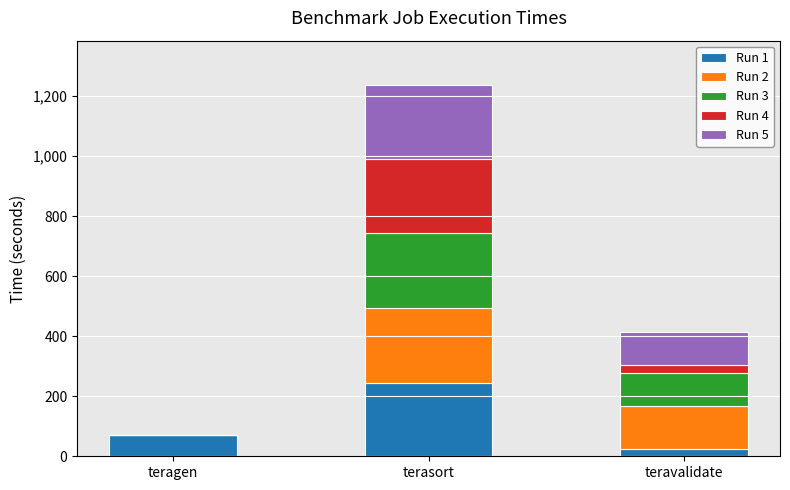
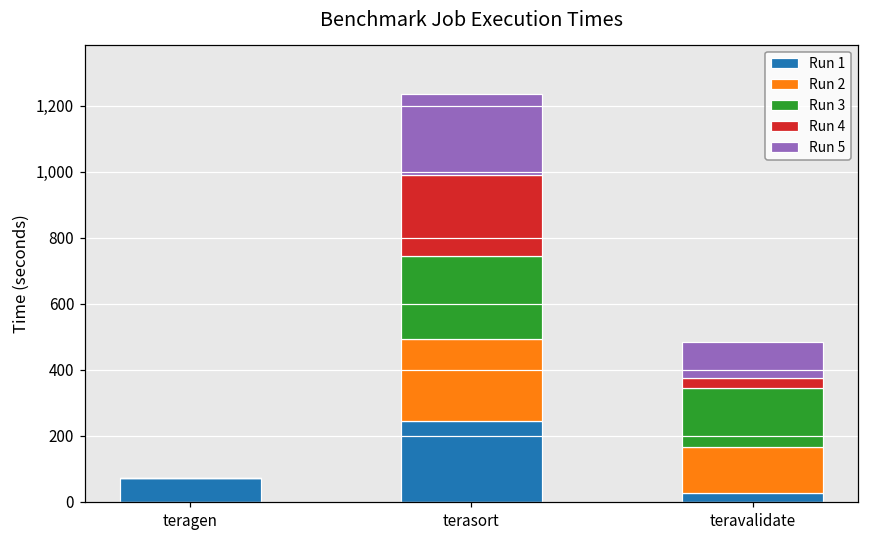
Run 3, teravalidate: 110 -> 180
